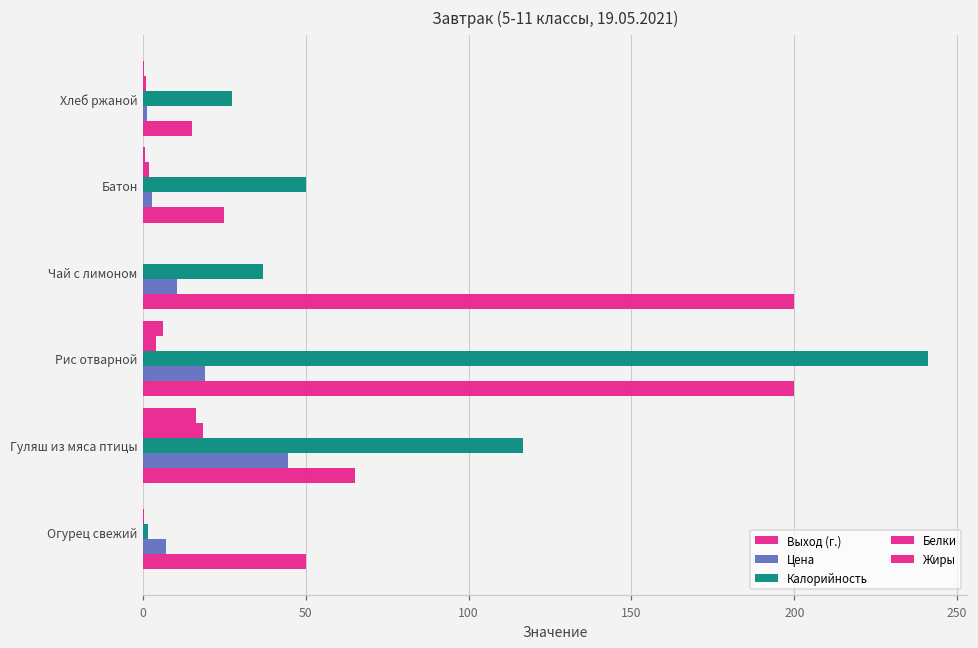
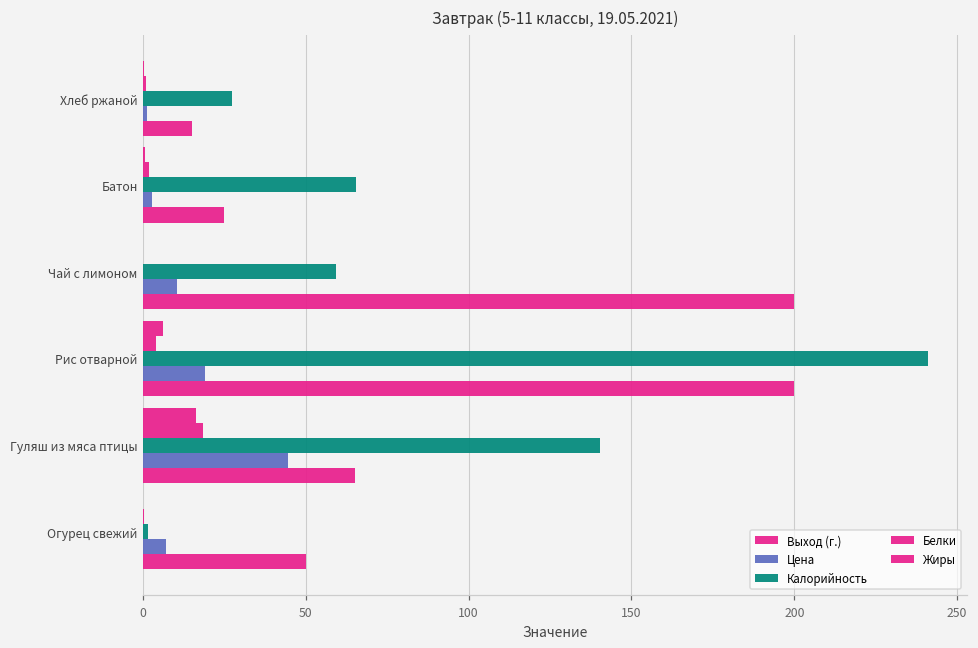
Калорийность, Батон: 50 -> 66
Калорийность, Чай с лимоном: 37 -> 59
Калорийность, Гуляш из мяса птицы: 117 -> 140
